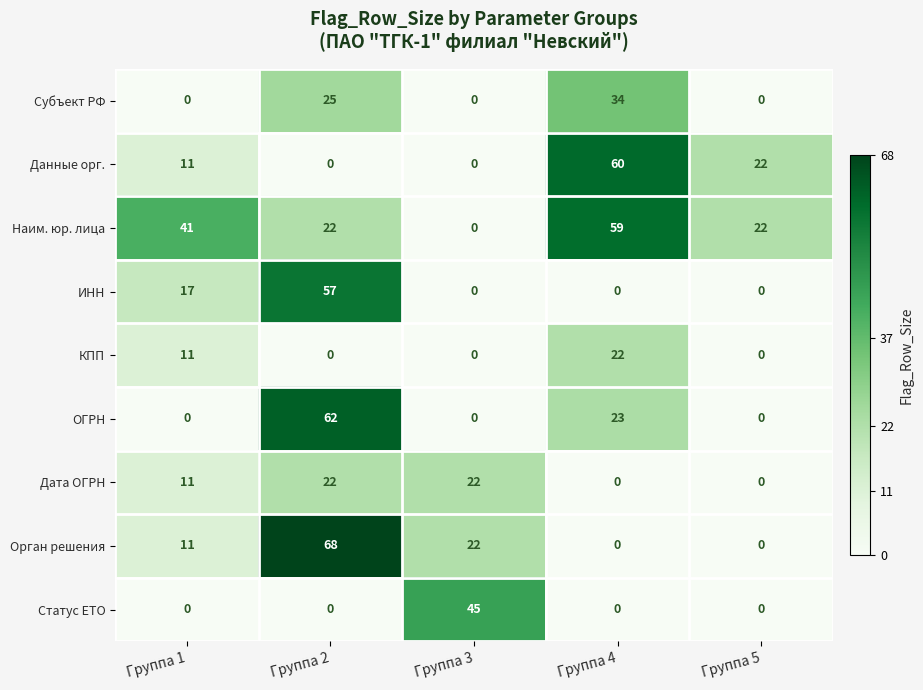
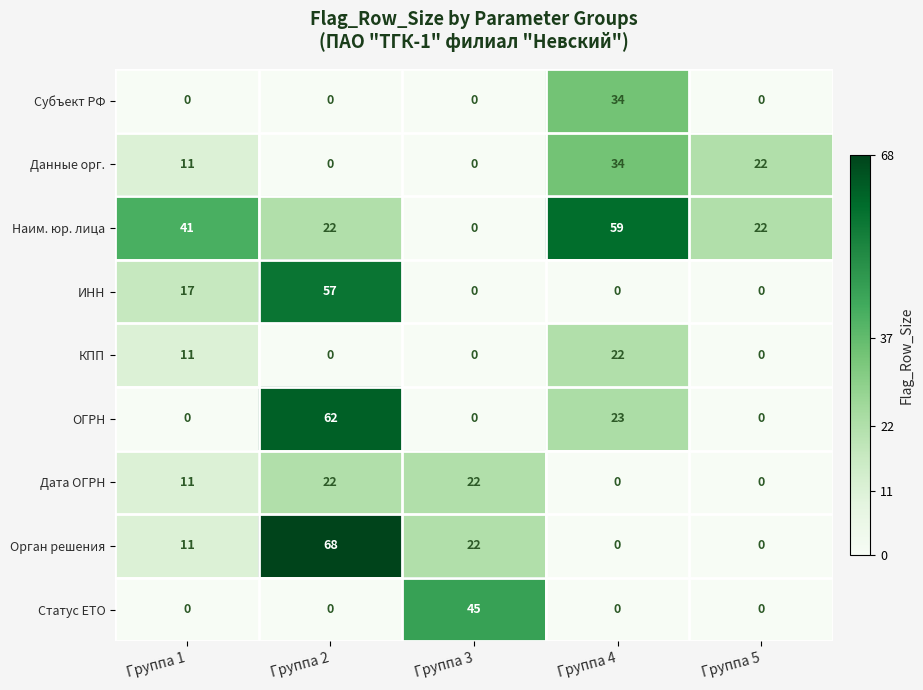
Субъект РФ, Группа 2: 25 -> 0
Данные орг., Группа 4: 60 -> 34
